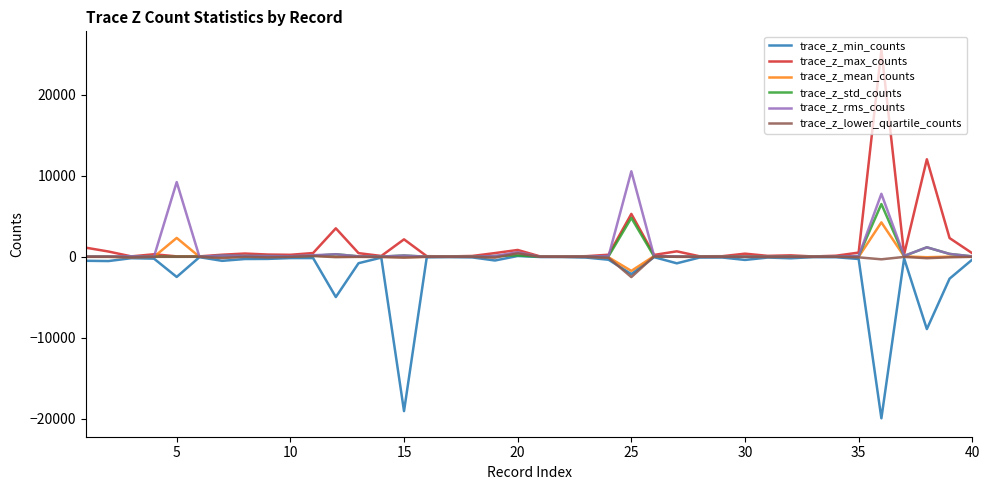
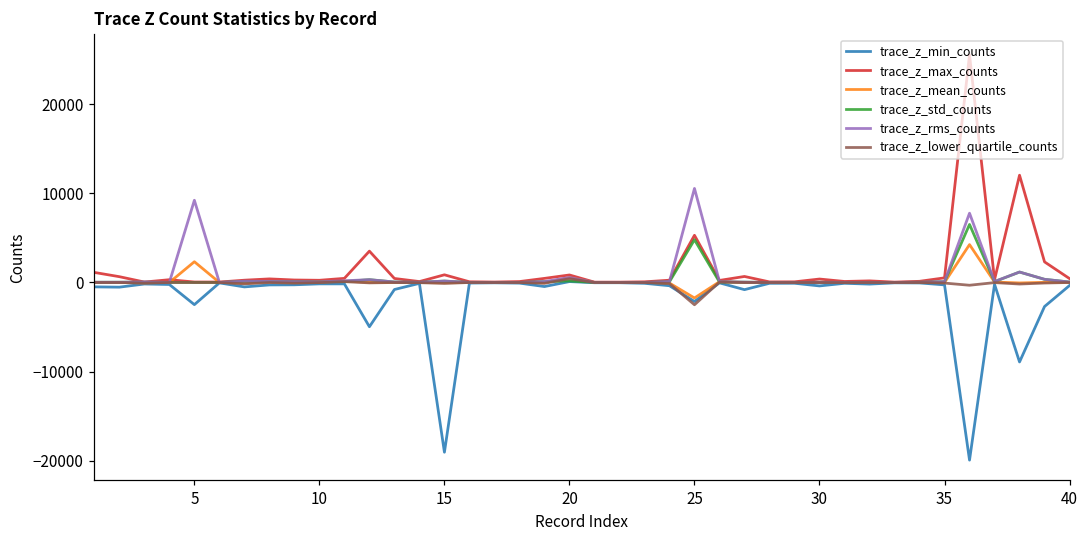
trace_z_max_counts, 15: 2000 -> 1000
